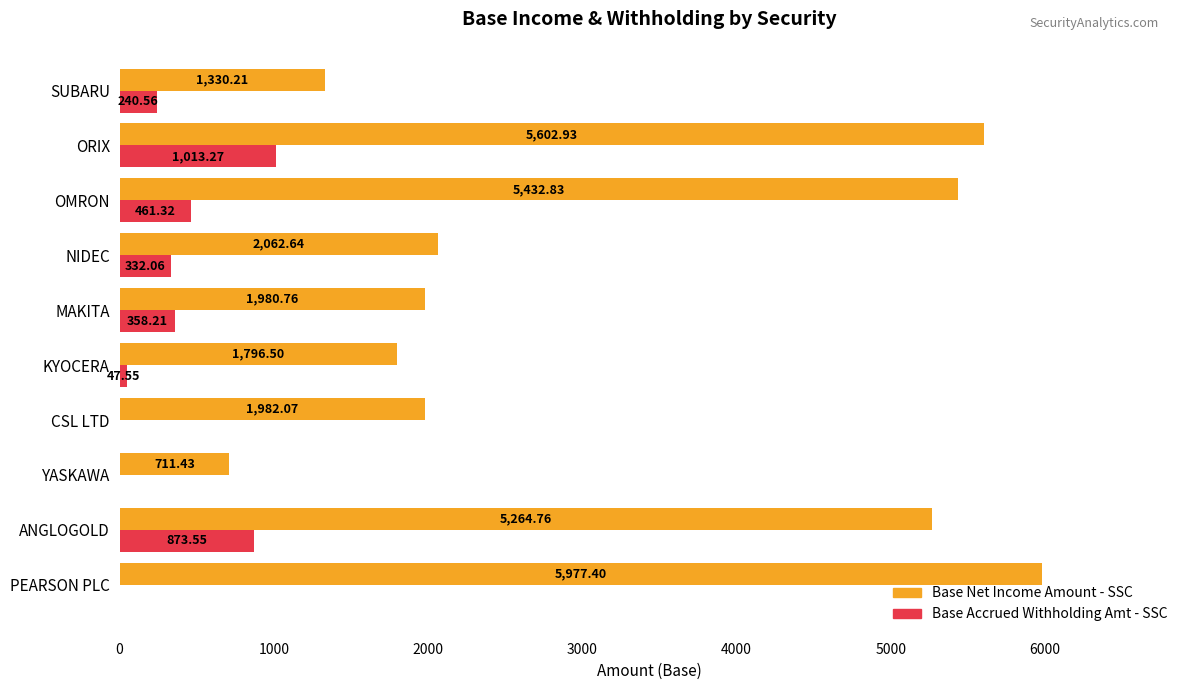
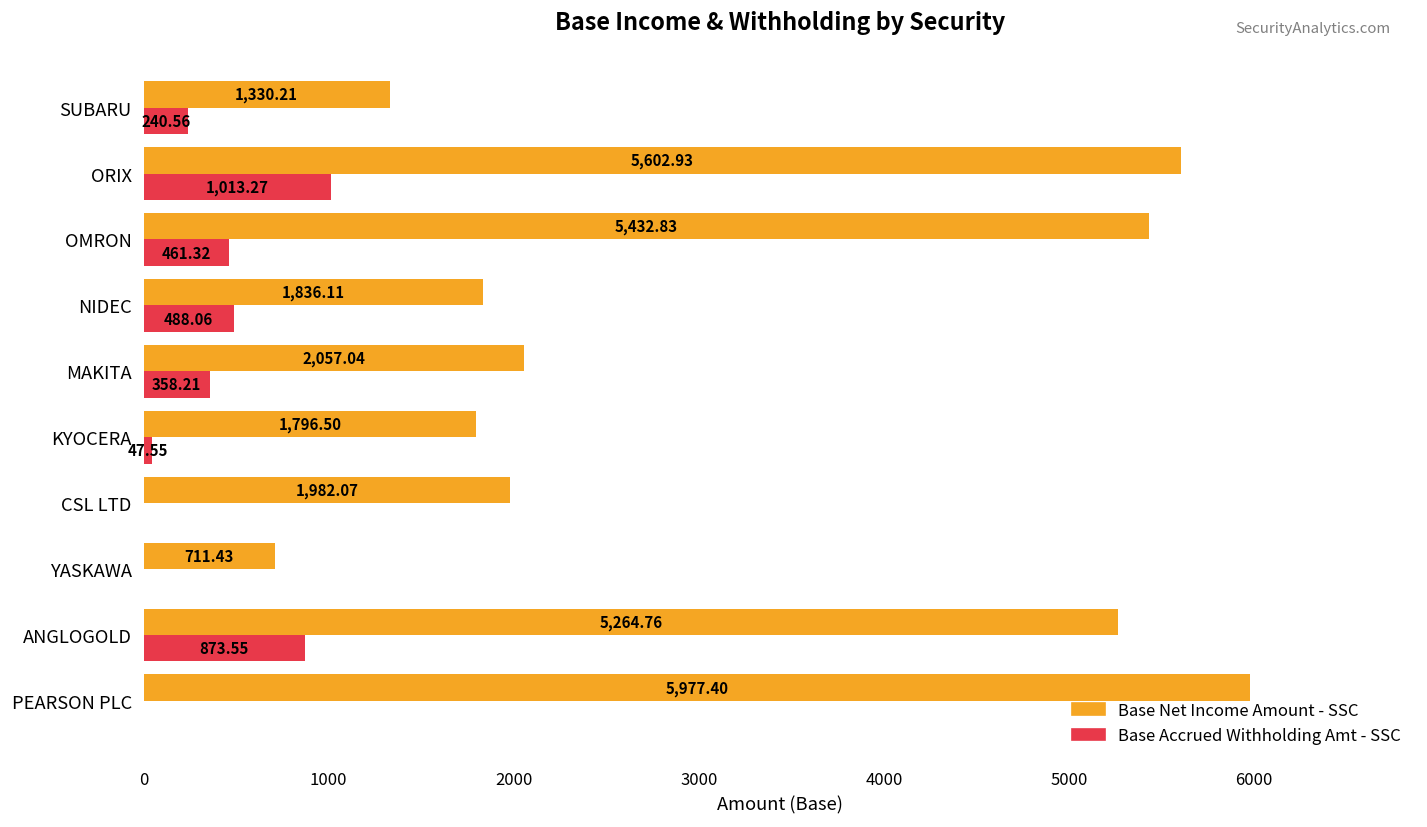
Base Net Income Amount - SSC, NIDEC: 2,062.64 -> 1,836.11
Base Accrued Withholding Amt - SSC, NIDEC: 332.06 -> 488.06
Base Net Income Amount - SSC, MAKITA: 1,980.76 -> 2,057.04
